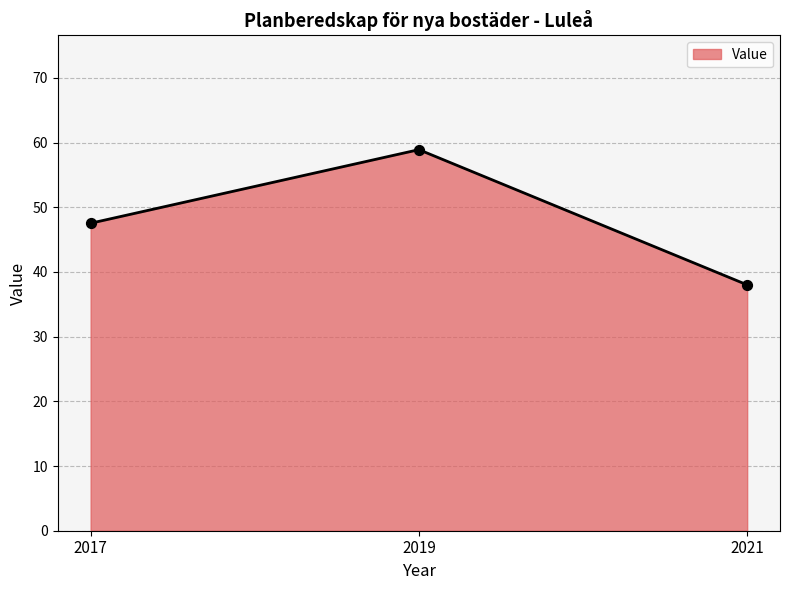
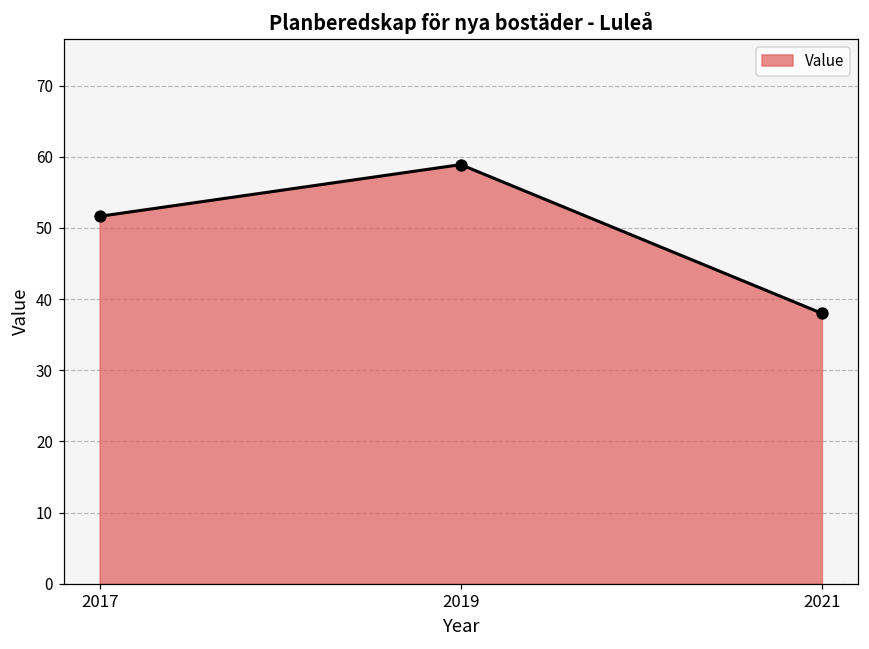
2017: 48 -> 52
